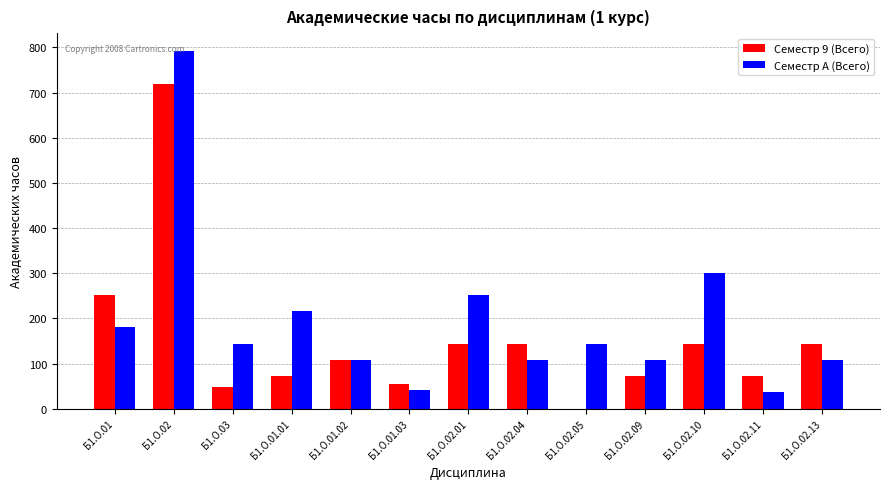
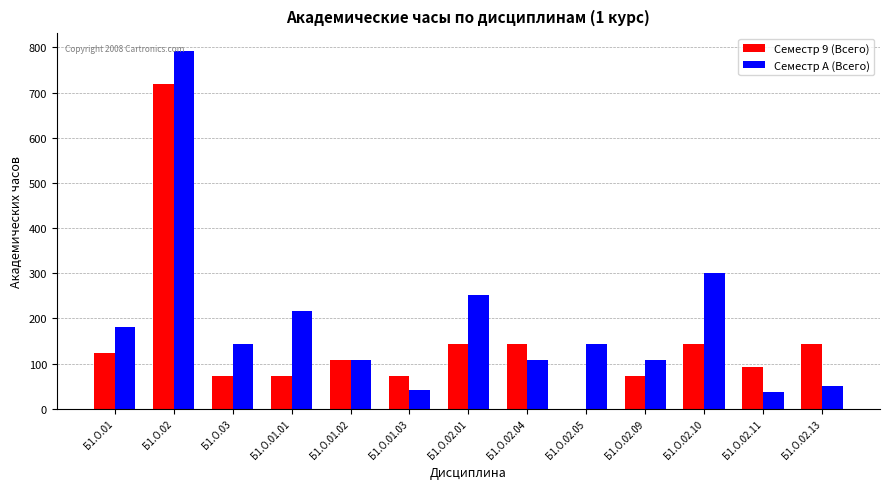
Семестр 9 (Всего), Б1.О.01: 250 -> 120
Семестр 9 (Всего), Б1.О.03: 50 -> 70
Семестр 9 (Всего), Б1.О.01.03: 50 -> 70
Семестр 9 (Всего), Б1.О.02.11: 70 -> 90
Семестр A (Всего), Б1.О.02.13: 110 -> 50
